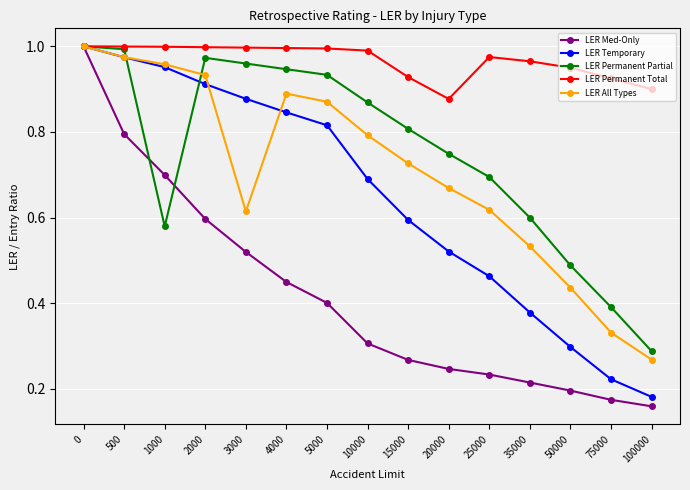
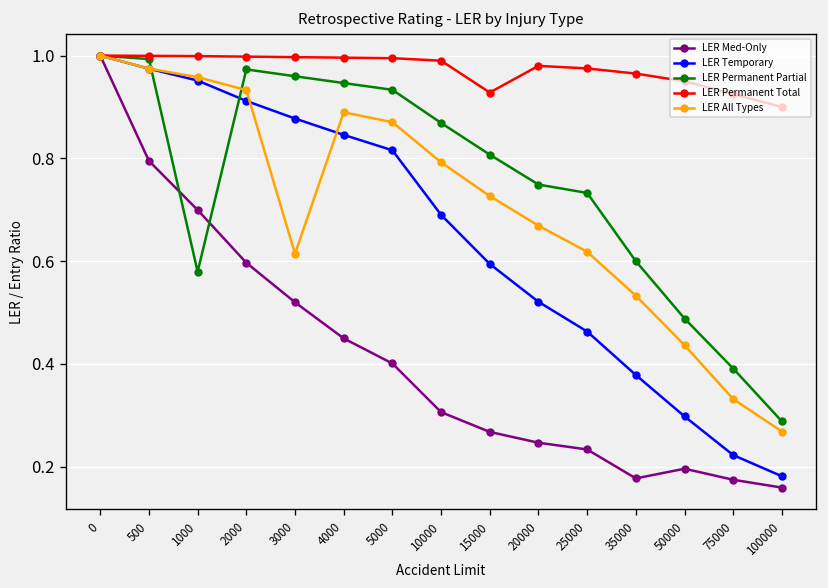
LER Permanent Total, 20000: 0.88 -> 0.98
LER Permanent Partial, 25000: 0.69 -> 0.73
LER Med-Only, 35000: 0.21 -> 0.18
